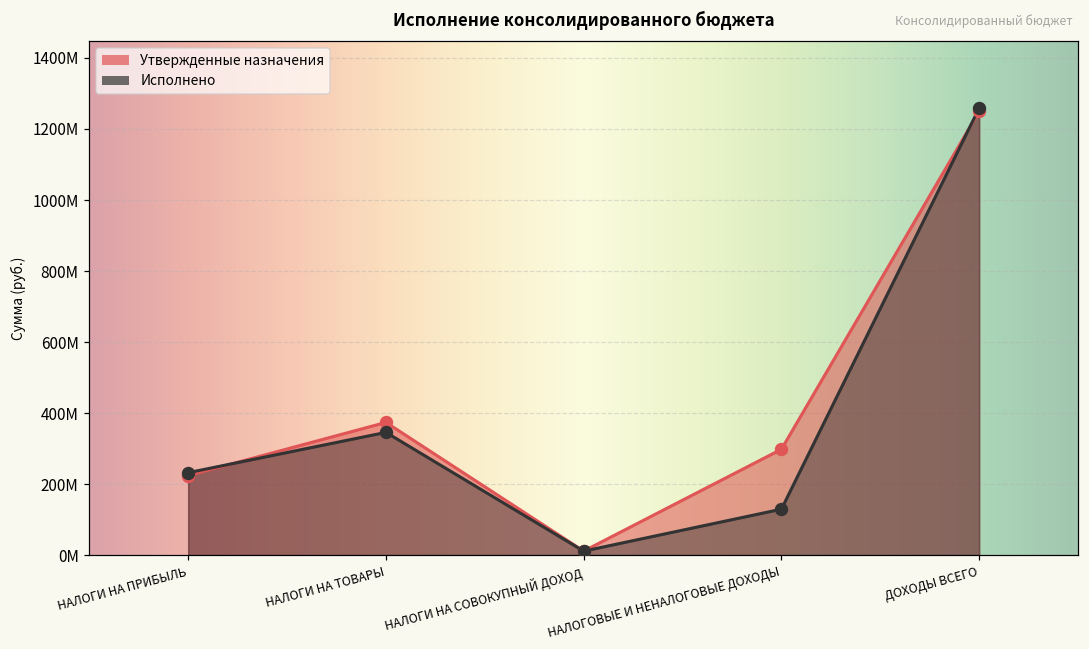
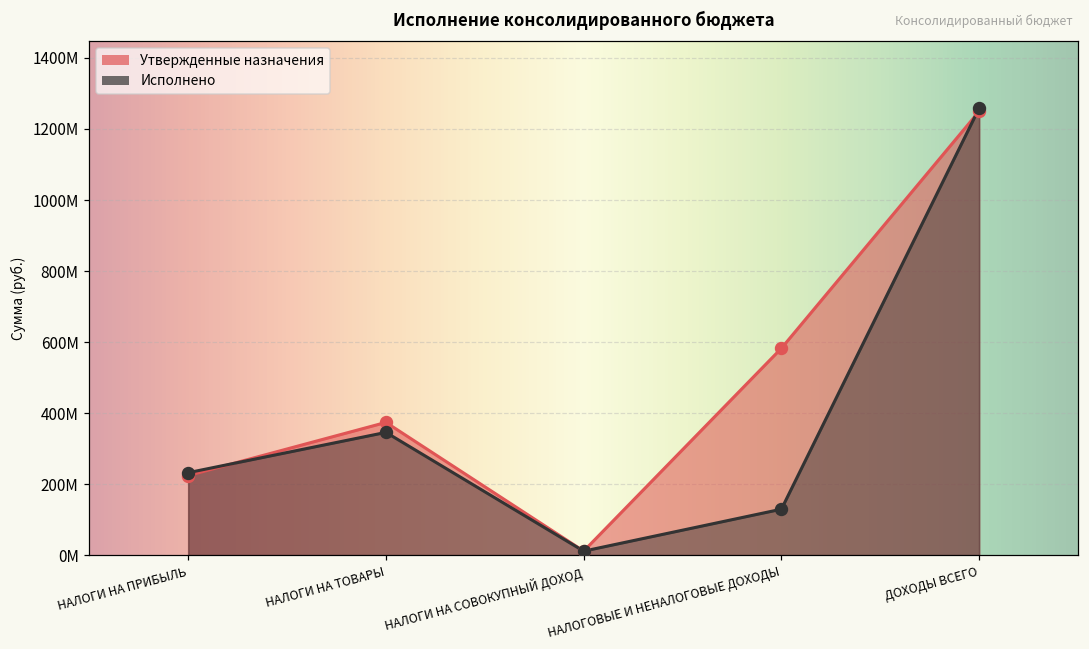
Утвержденные назначения, НАЛОГОВЫЕ И НЕНАЛОГОВЫЕ ДОХОДЫ: 300000000 -> 580000000
